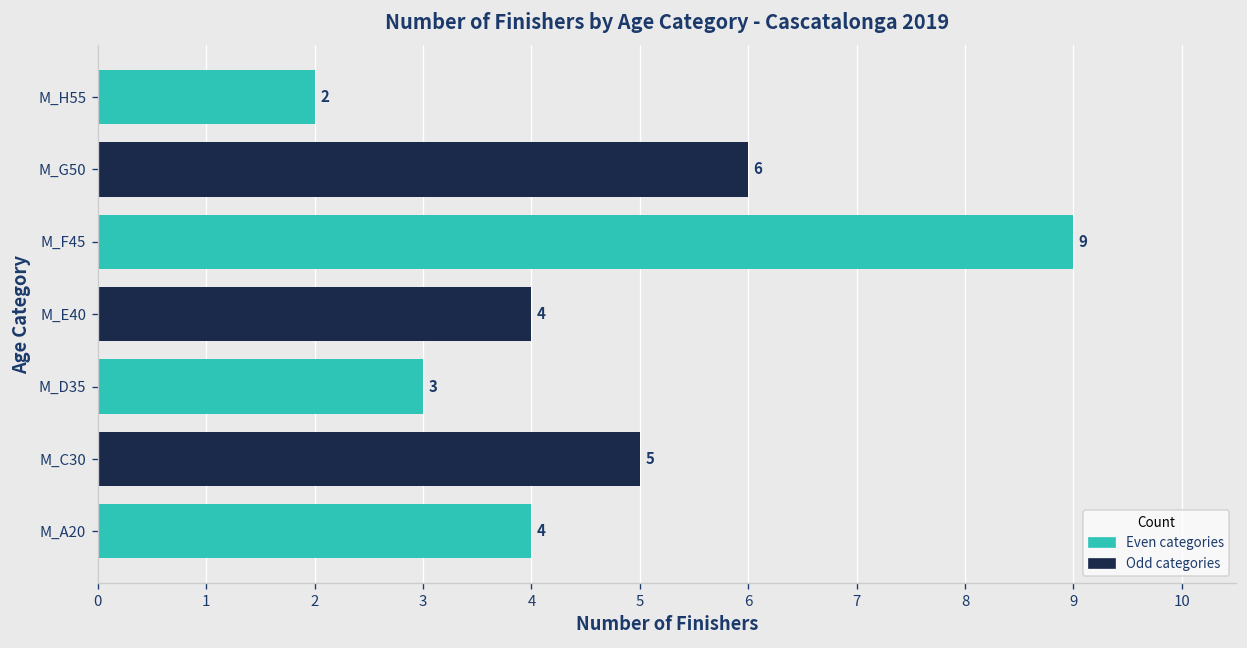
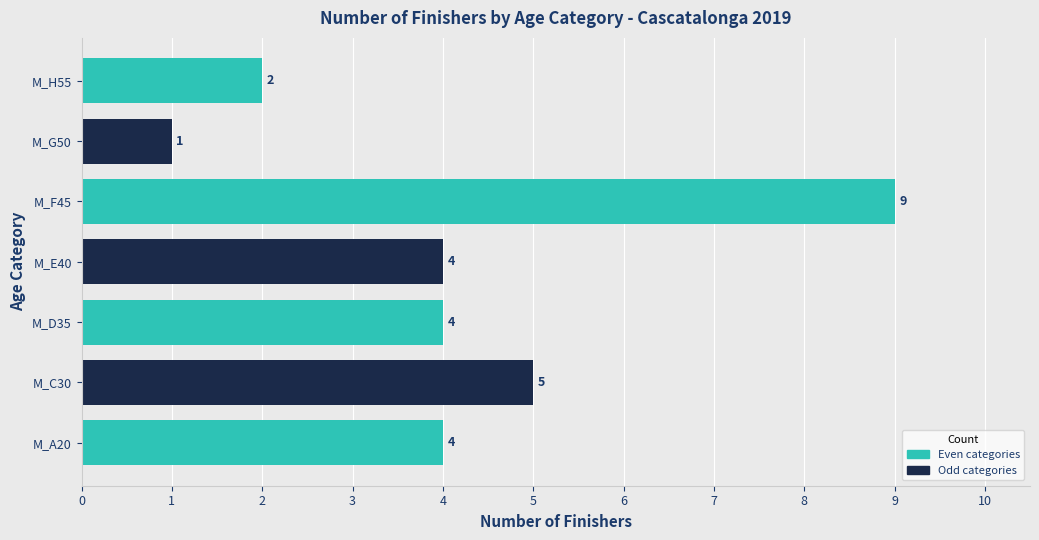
M_G50: 6 -> 1
M_D35: 3 -> 4
